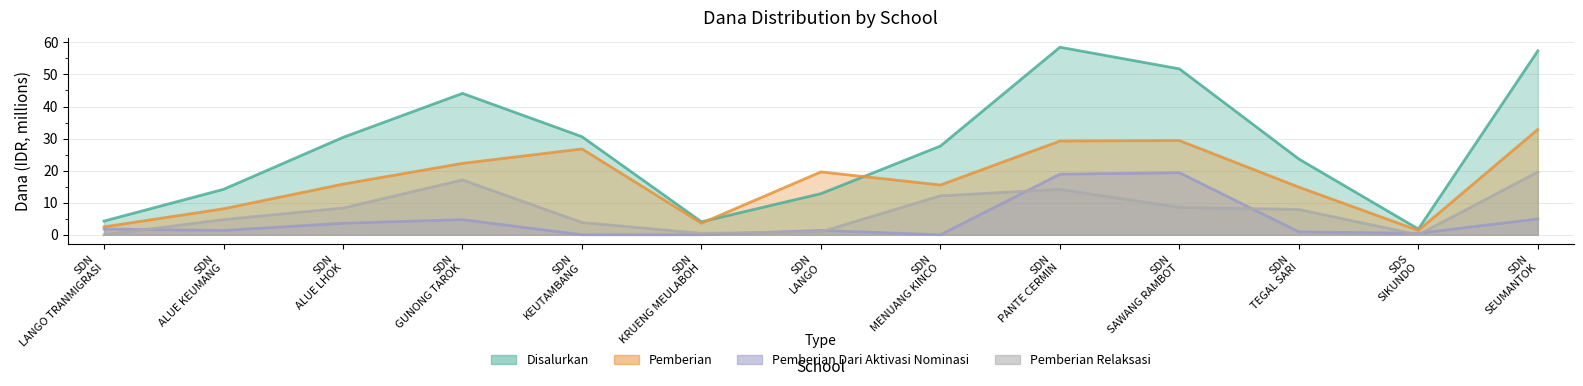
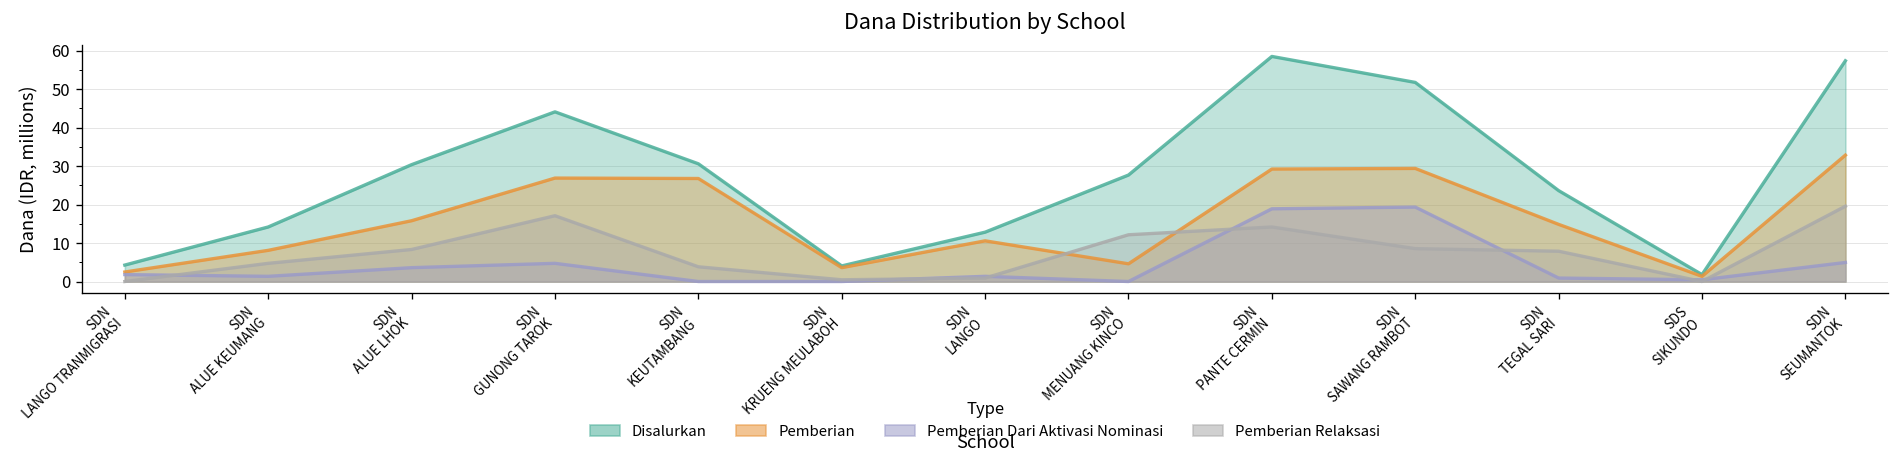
Pemberian, SDN GUNONG TAROK: 22 -> 27
Pemberian, SDN LANGO: 20 -> 11
Pemberian, SDN MENUANG KINCO: 16 -> 5
